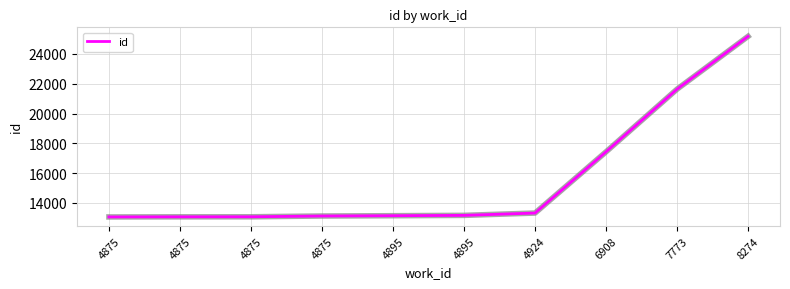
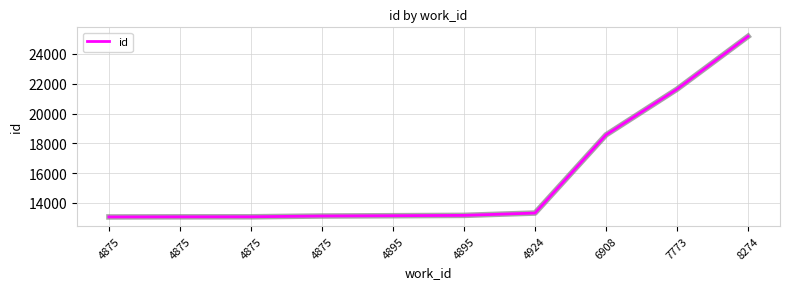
6908: 17400 -> 18600
